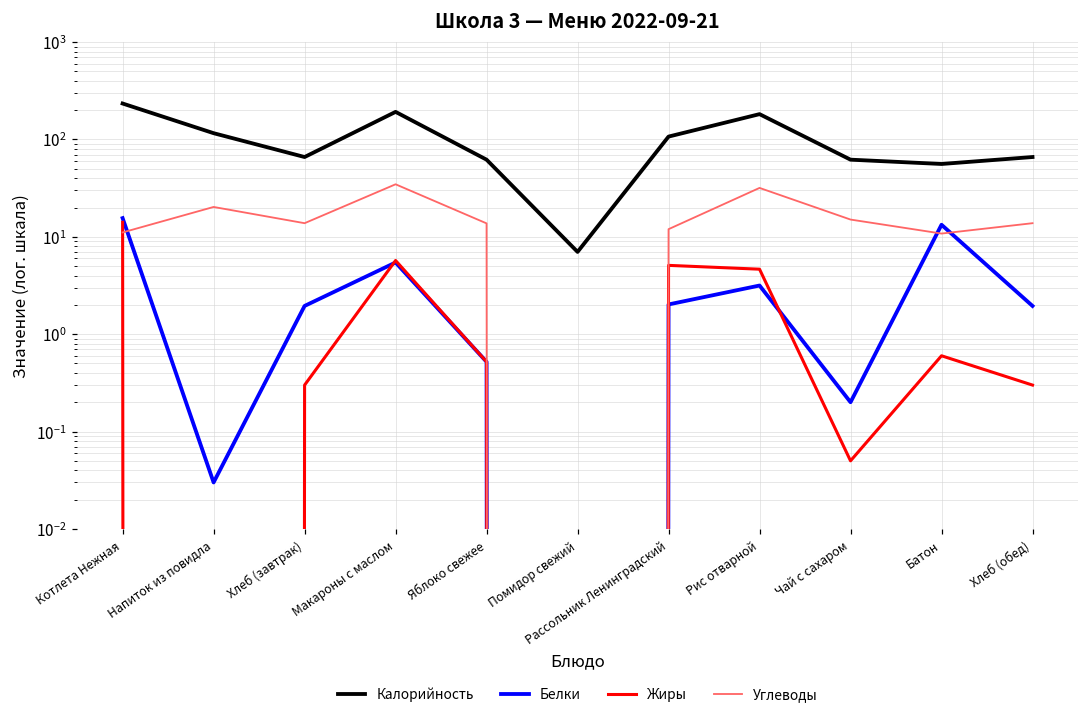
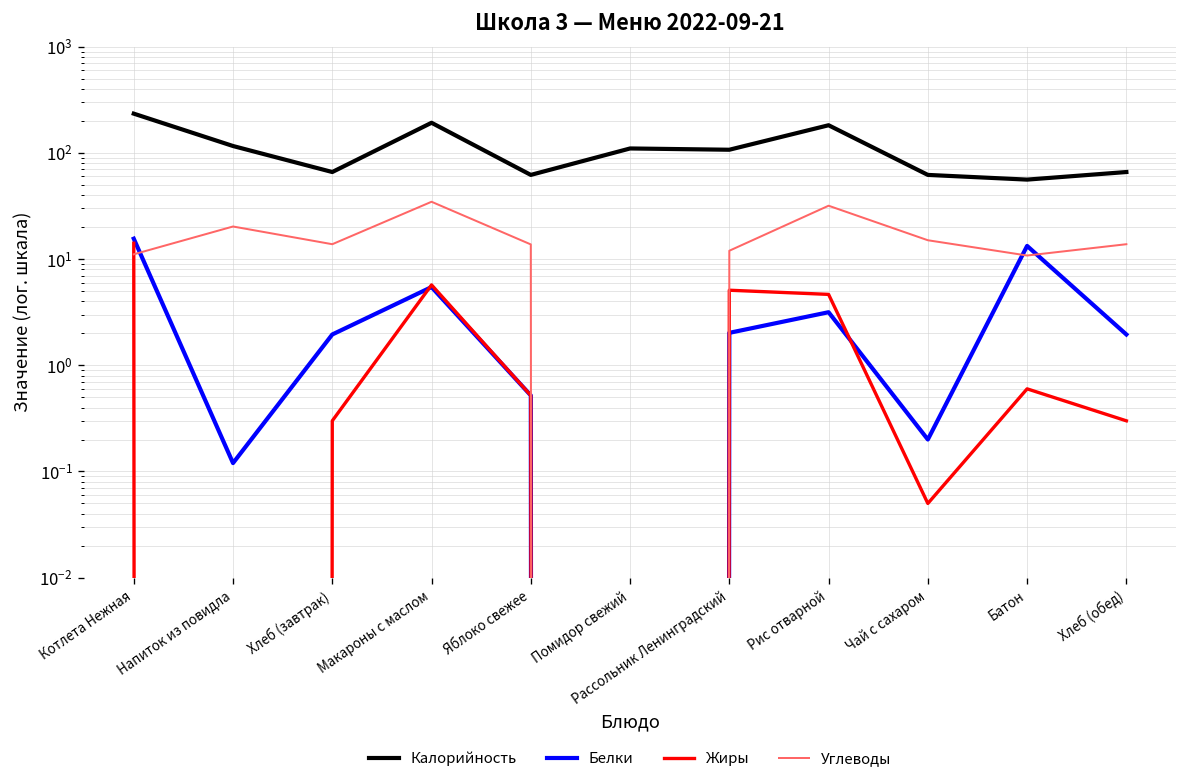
Белки, Напиток из повидла: 0.03 -> 0.12
Калорийность, Помидор свежий: 7 -> 110
